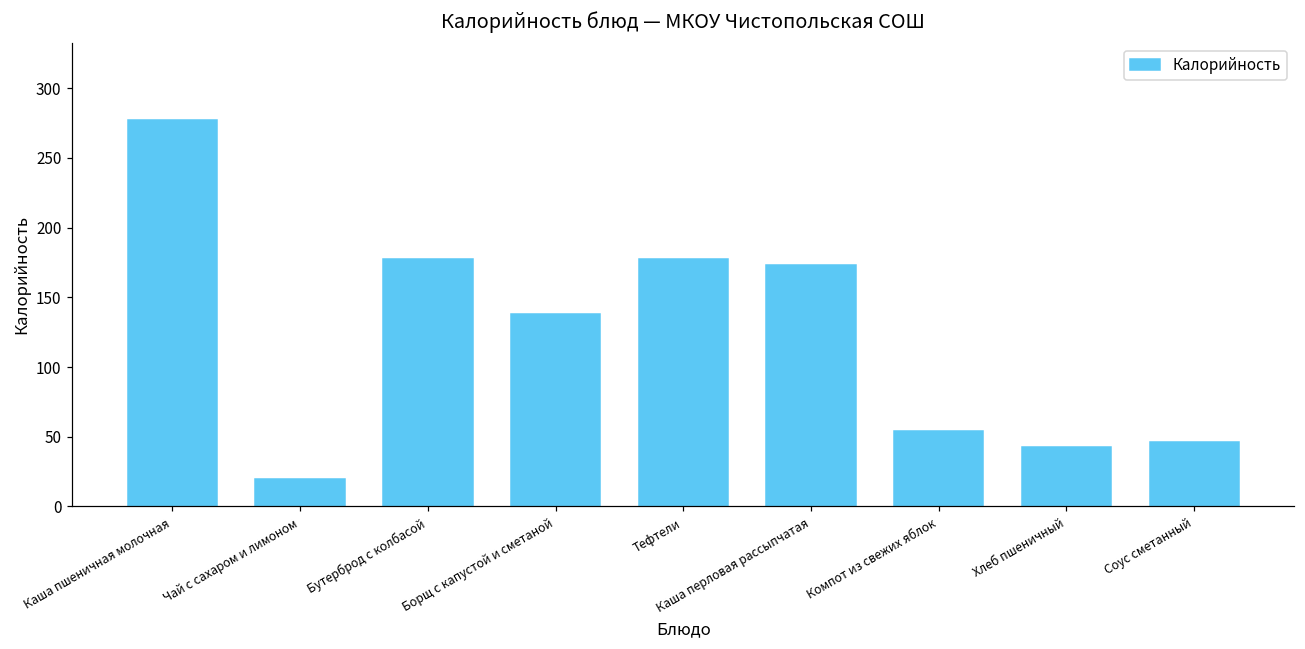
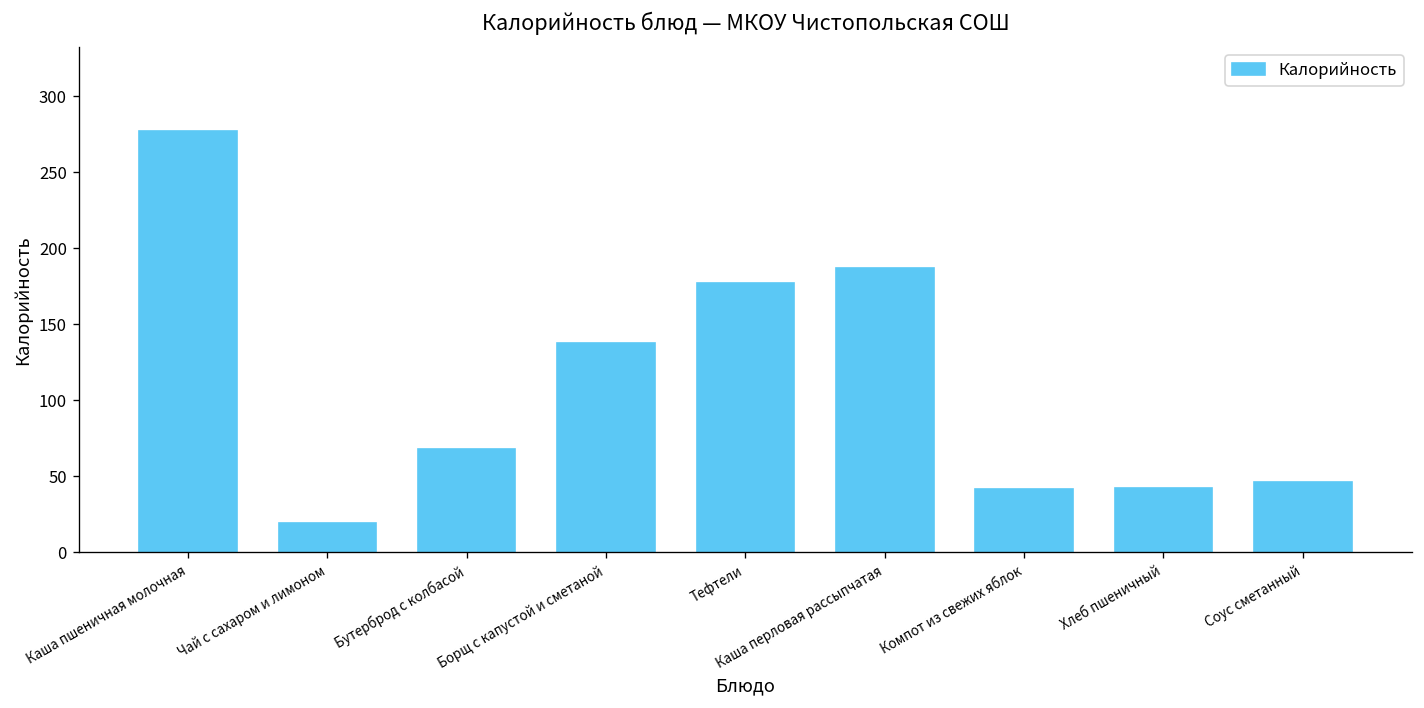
Бутерброд с колбасой: 177 -> 68
Каша перловая рассыпчатая: 173 -> 187
Компот из свежих яблок: 54 -> 42
